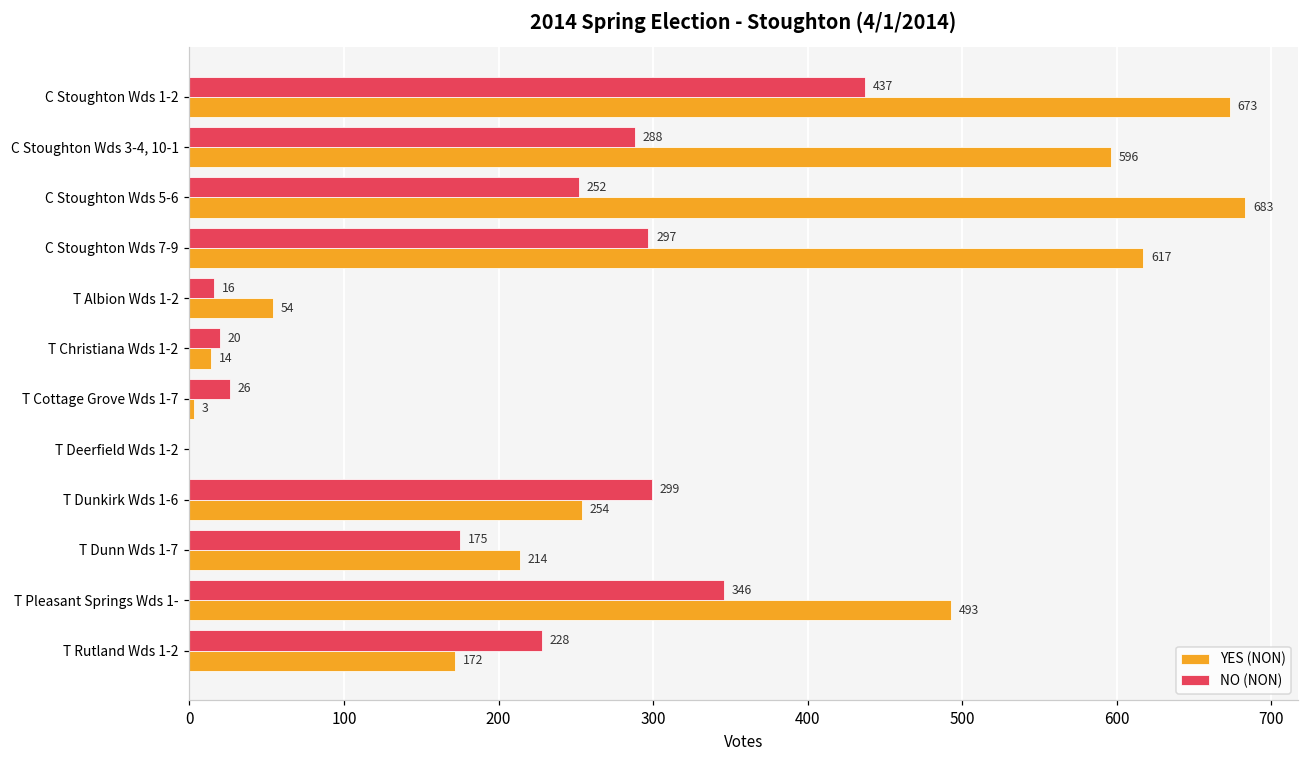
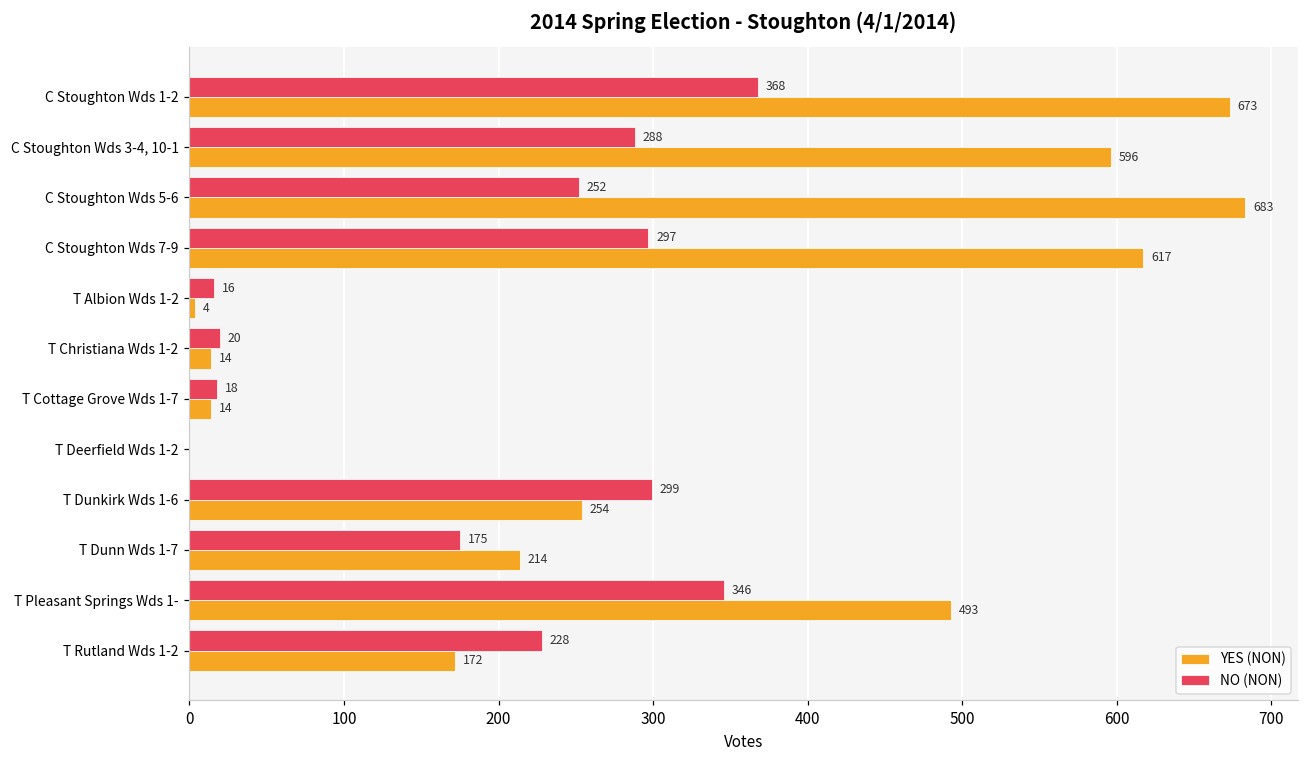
NO (NON), C Stoughton Wds 1-2: 437 -> 368
YES (NON), T Albion Wds 1-2: 54 -> 4
NO (NON), T Cottage Grove Wds 1-7: 26 -> 18
YES (NON), T Cottage Grove Wds 1-7: 3 -> 14
